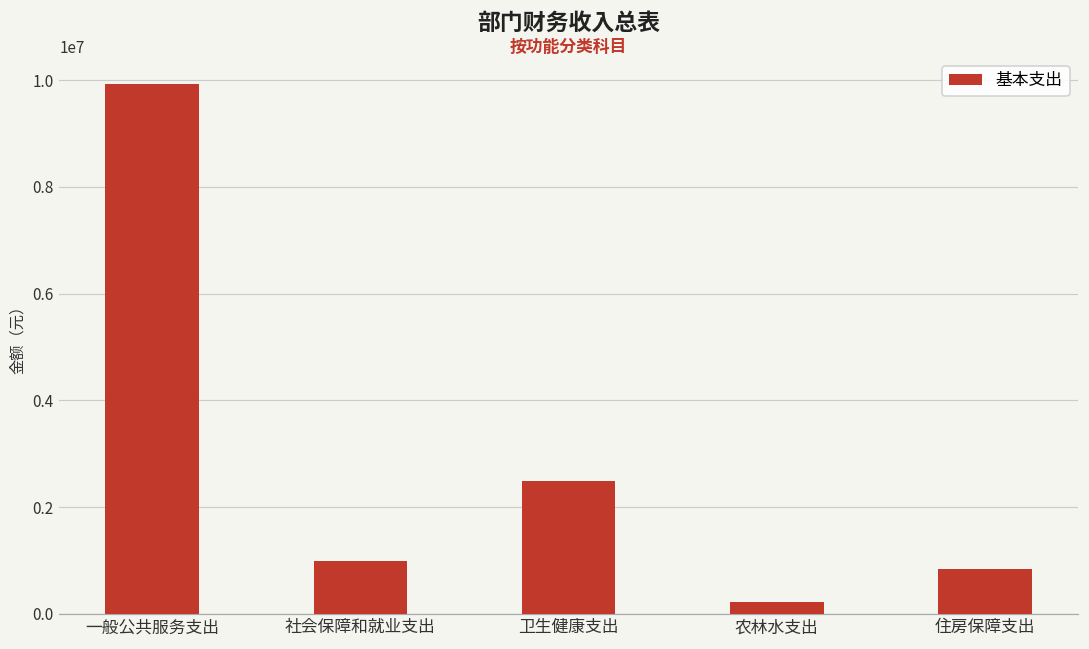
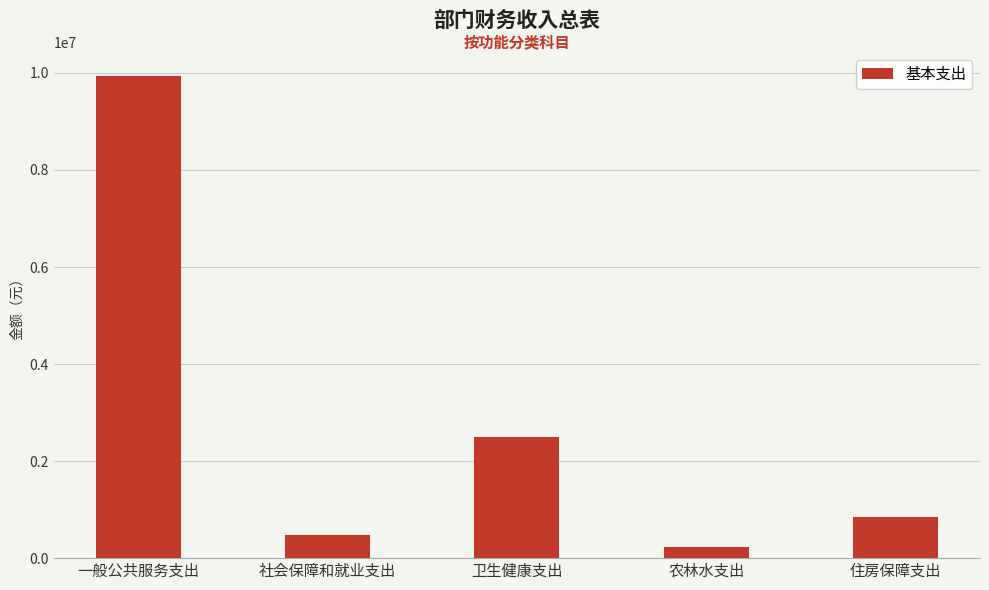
社会保障和就业支出: 1000000 -> 500000
